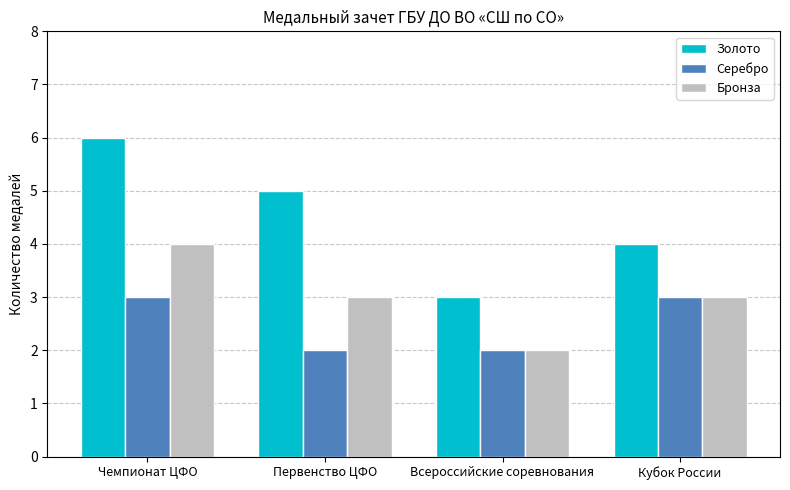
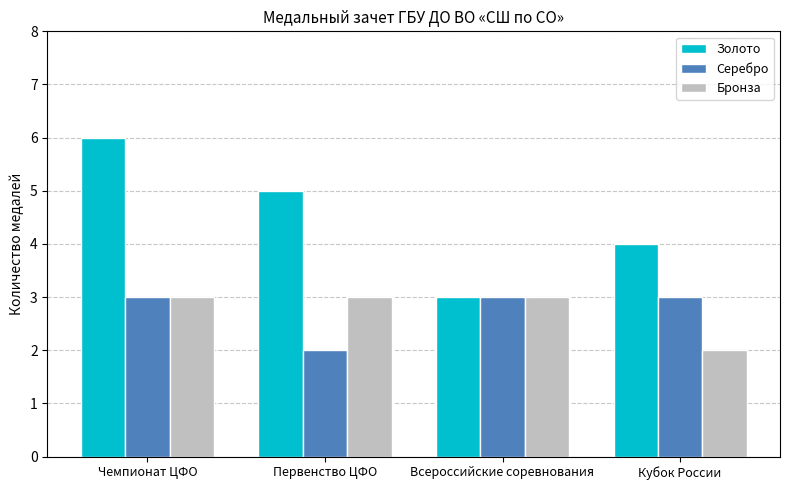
Бронза, Чемпионат ЦФО: 4 -> 3
Серебро, Всероссийские соревнования: 2 -> 3
Бронза, Всероссийские соревнования: 2 -> 3
Бронза, Кубок России: 3 -> 2
